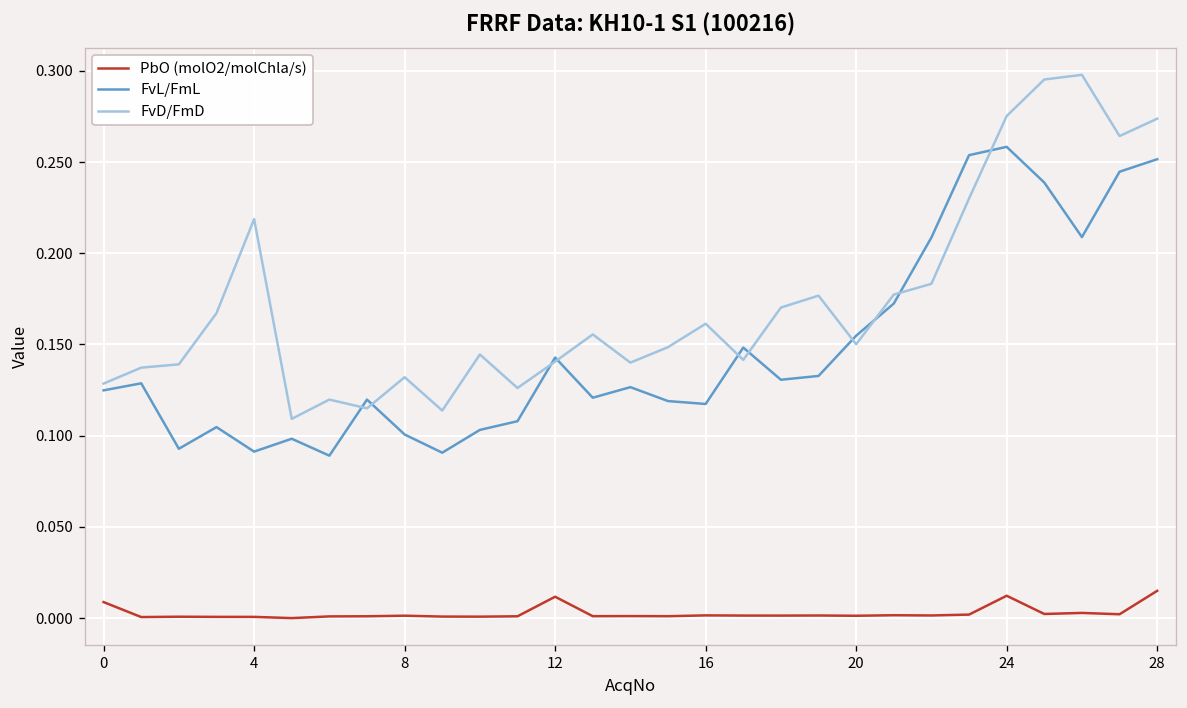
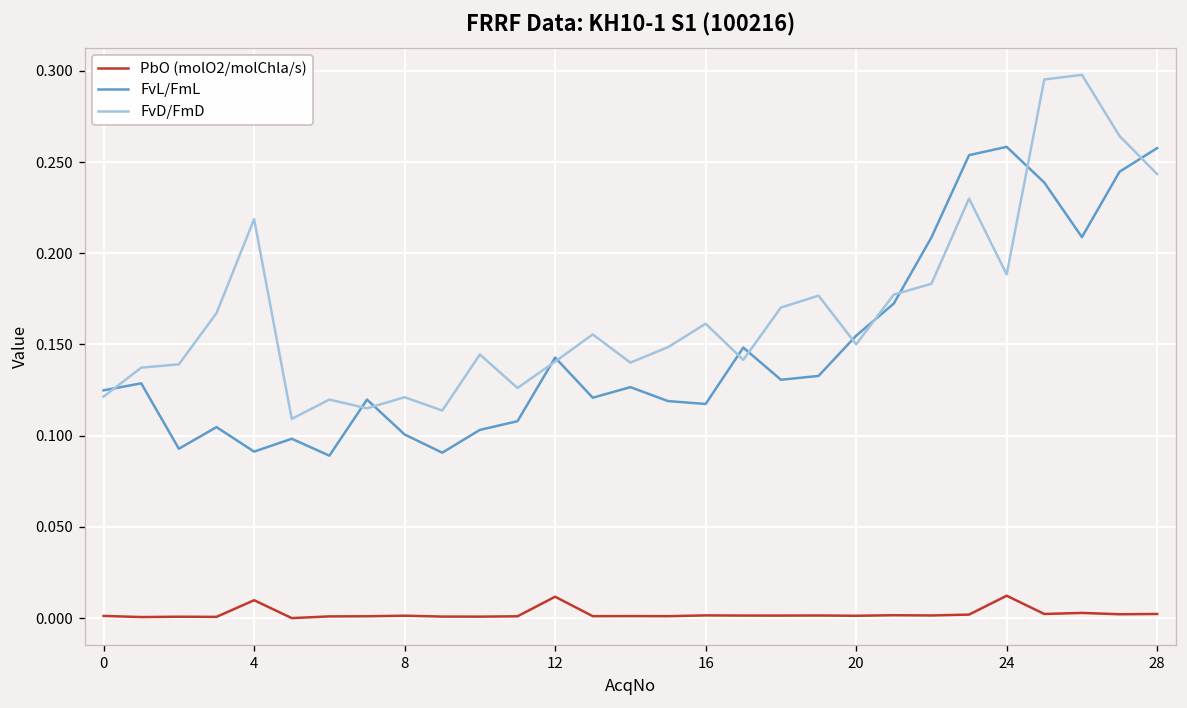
PbO (molO2/molChla/s), 0: 0.009 -> 0.001
FvD/FmD, 0: 0.129 -> 0.121
PbO (molO2/molChla/s), 4: 0.001 -> 0.010
FvD/FmD, 8: 0.132 -> 0.121
FvD/FmD, 24: 0.275 -> 0.188
PbO (molO2/molChla/s), 28: 0.015 -> 0.002
FvL/FmL, 28: 0.252 -> 0.258
FvD/FmD, 28: 0.274 -> 0.243
